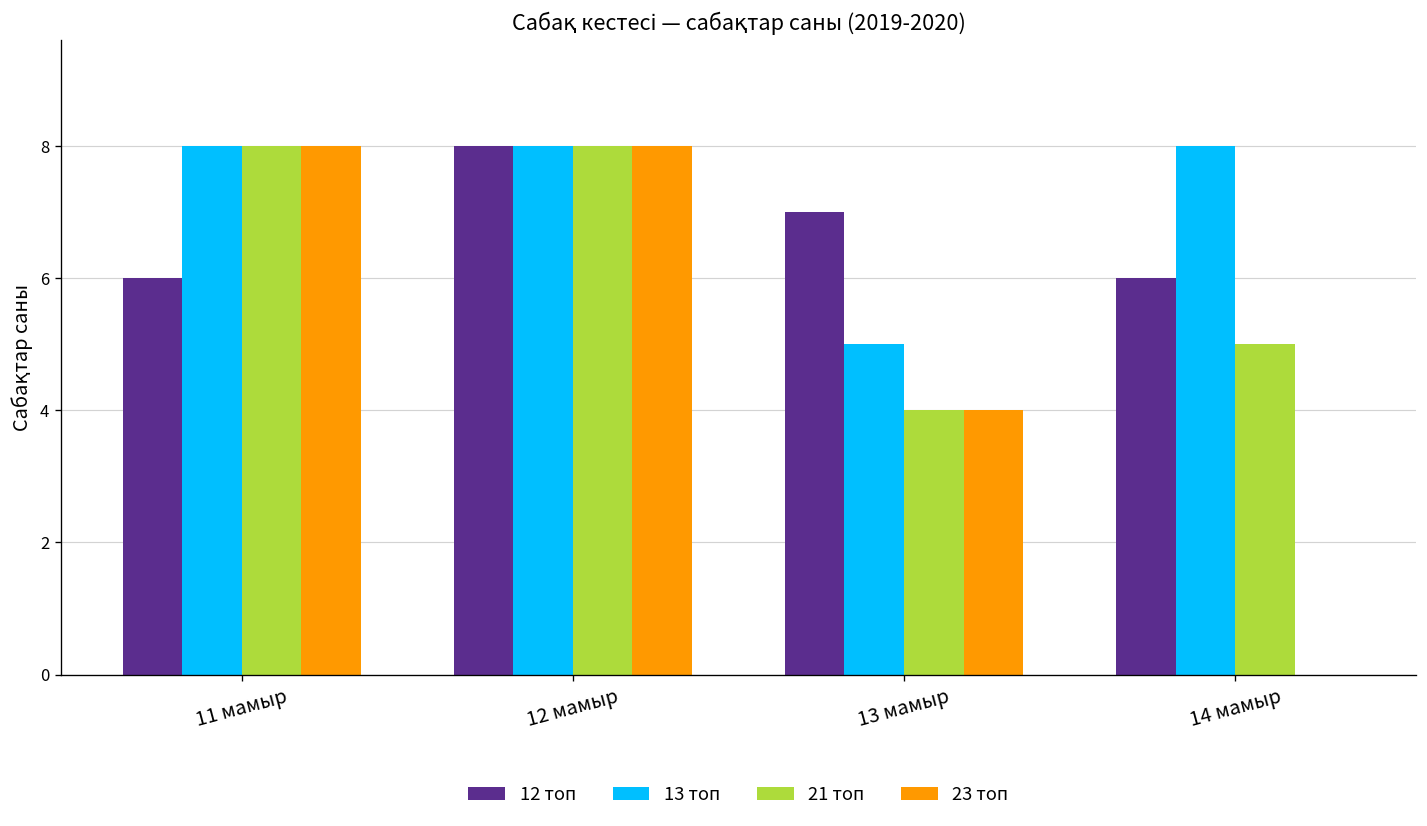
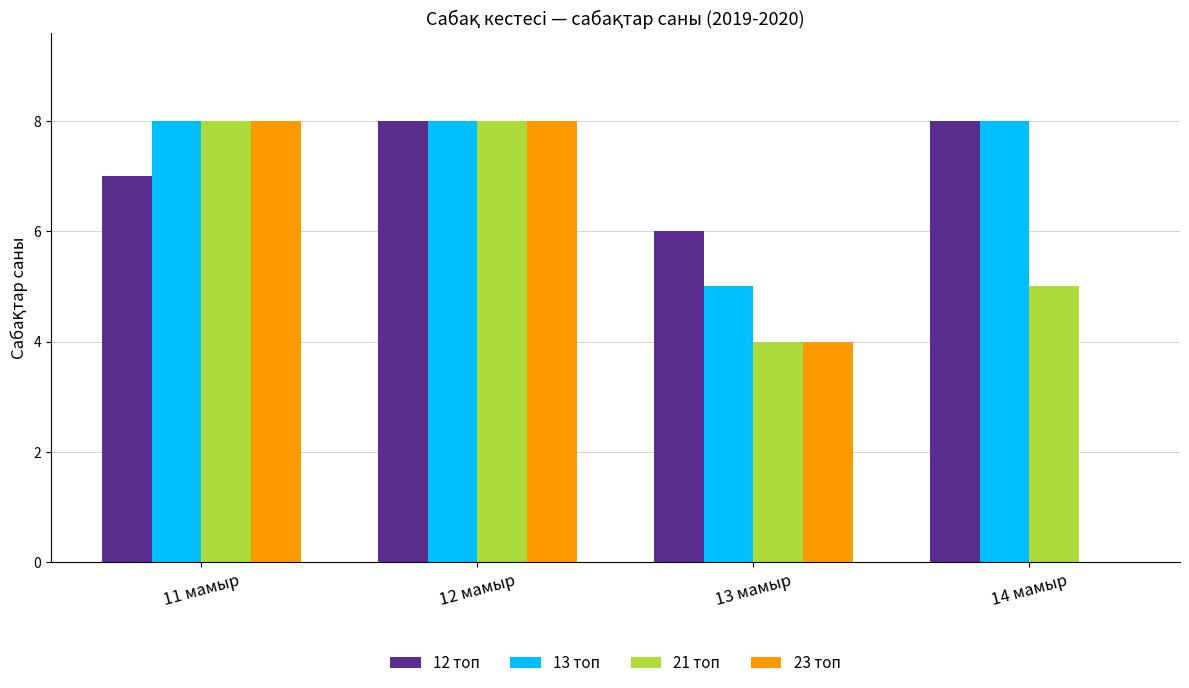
12 топ, 11 мамыр: 6 -> 7
12 топ, 13 мамыр: 7 -> 6
12 топ, 14 мамыр: 6 -> 8
